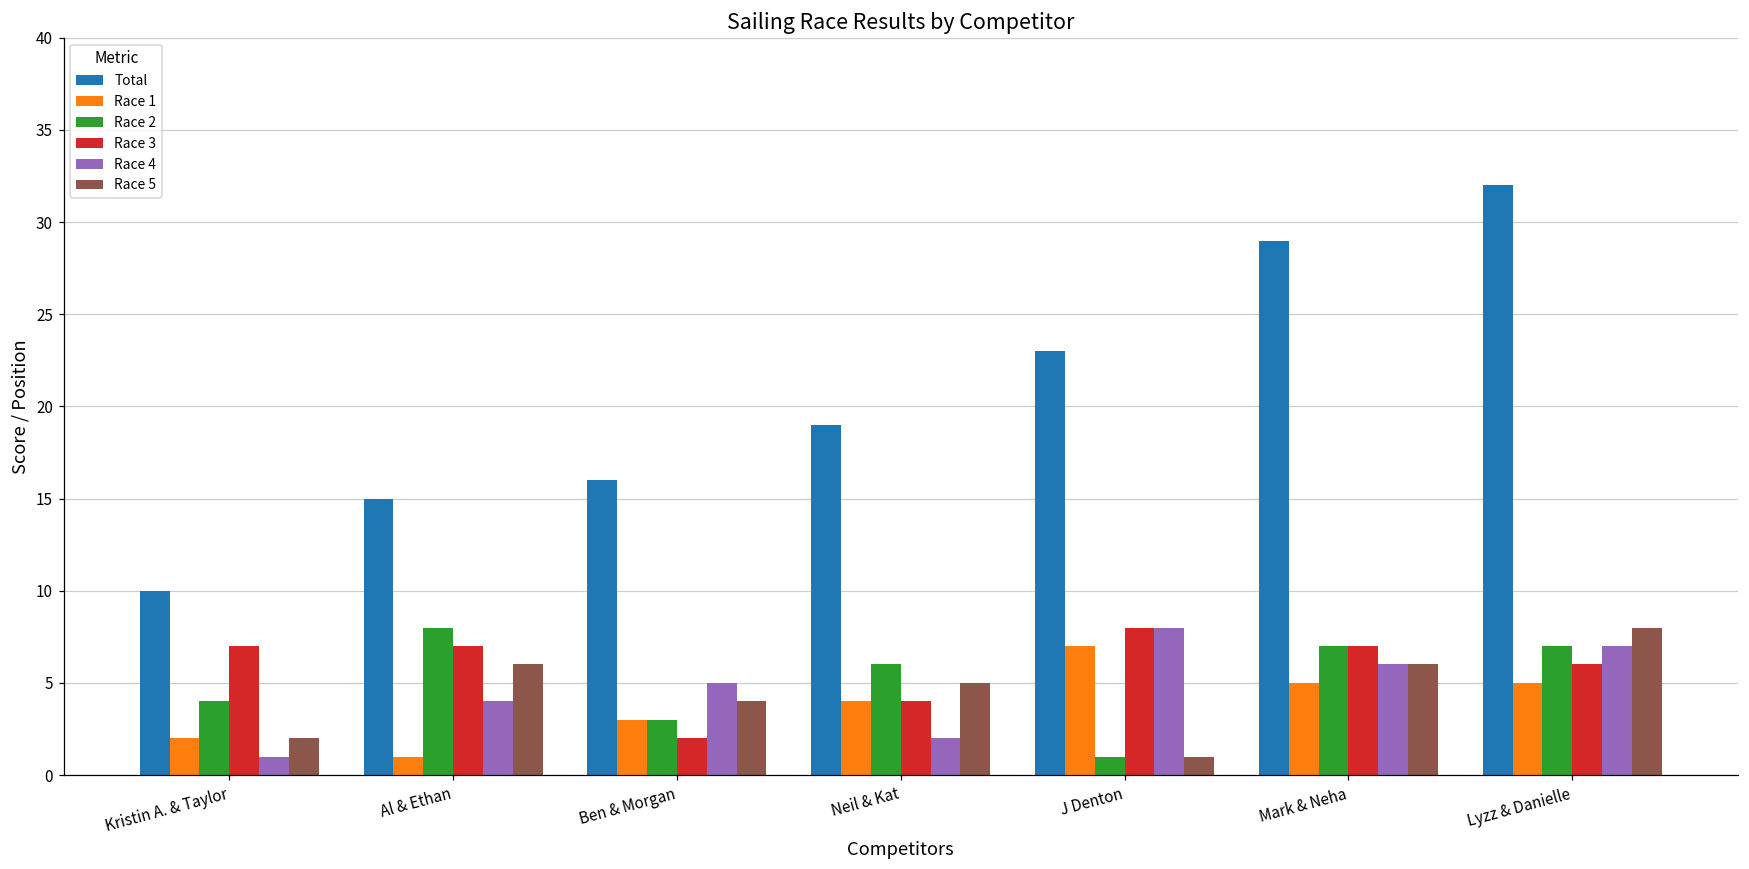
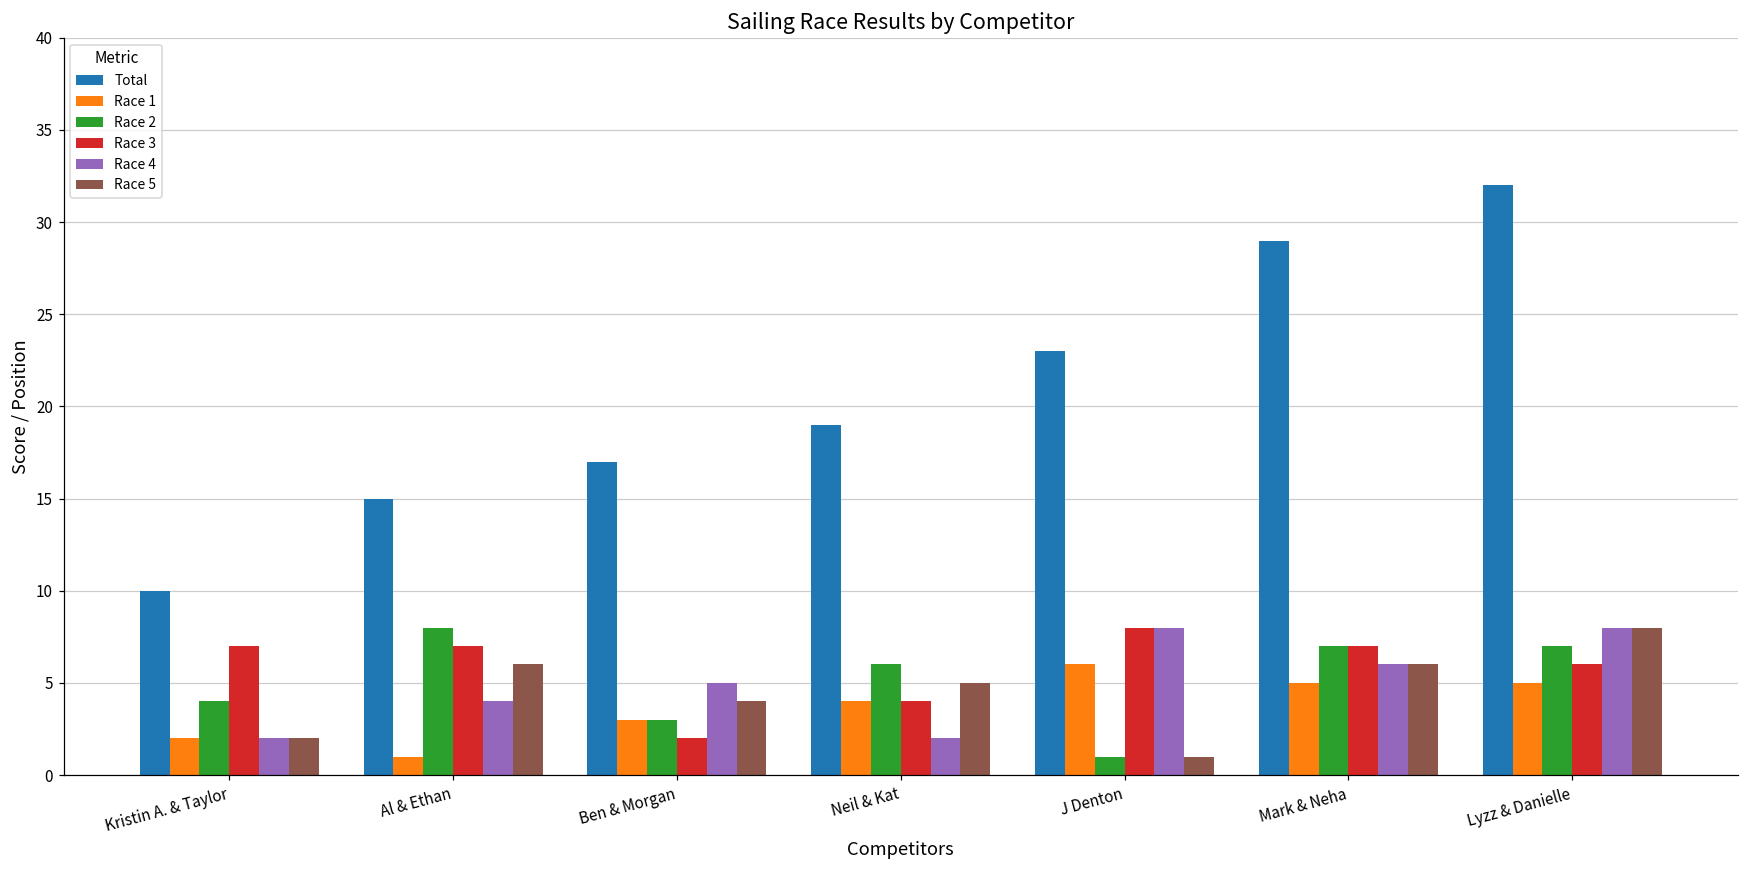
Race 4, Kristin A. & Taylor: 1 -> 2
Total, Ben & Morgan: 16 -> 17
Race 1, J Denton: 7 -> 6
Race 4, Lyzz & Danielle: 7 -> 8
